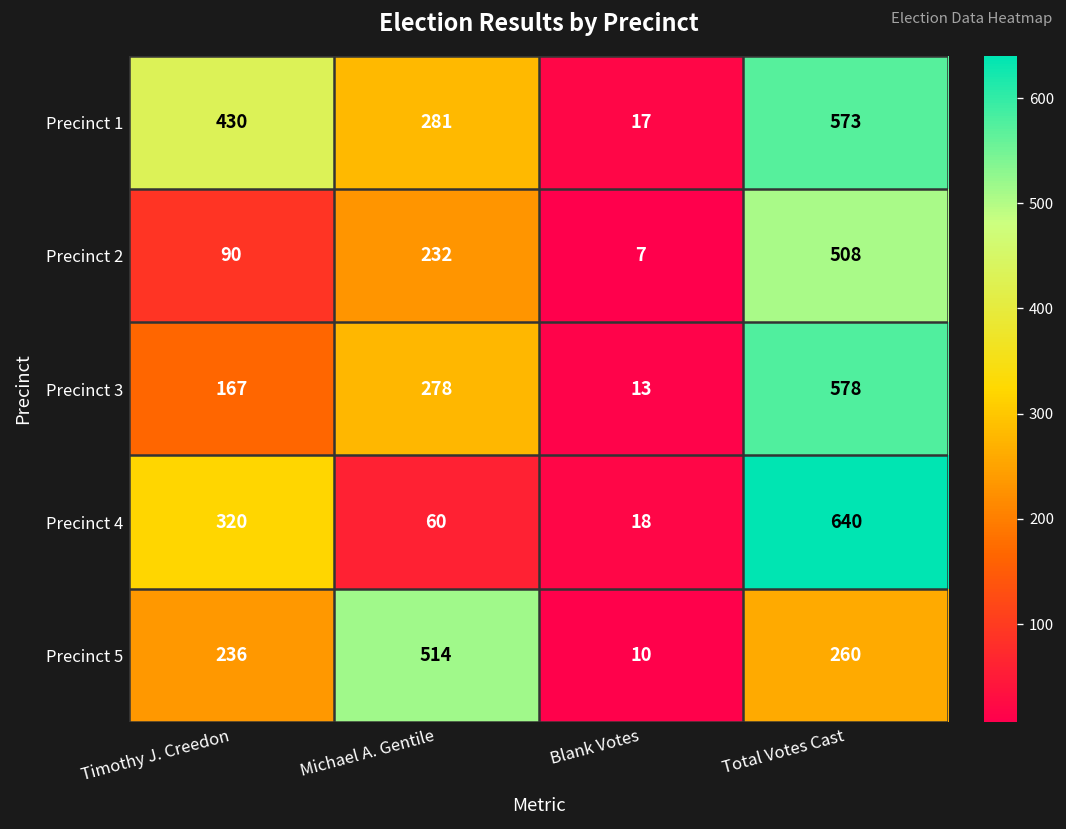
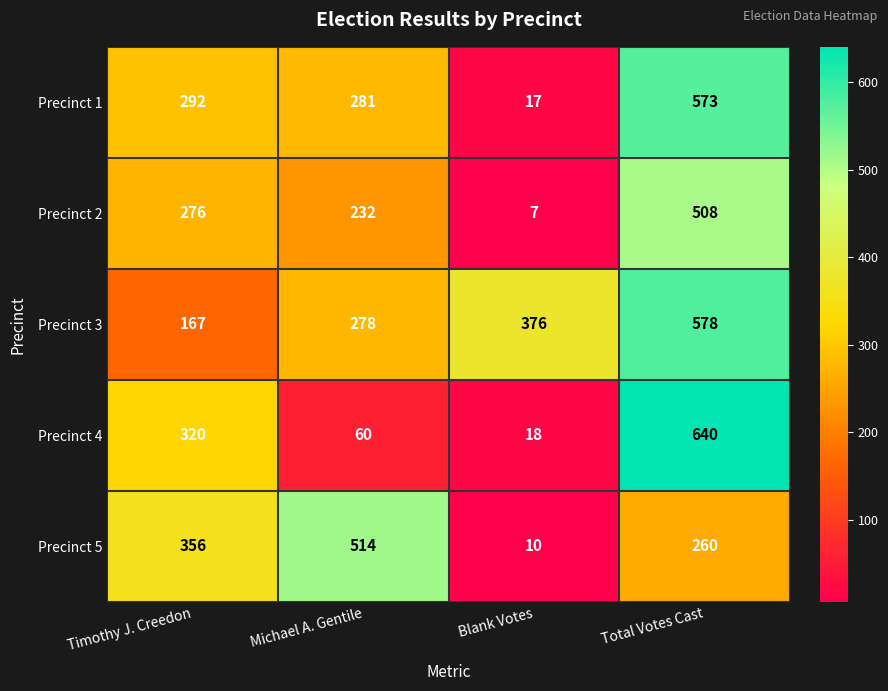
Precinct 1, Timothy J. Creedon: 430 -> 292
Precinct 2, Timothy J. Creedon: 90 -> 276
Precinct 3, Blank Votes: 13 -> 376
Precinct 5, Timothy J. Creedon: 236 -> 356
